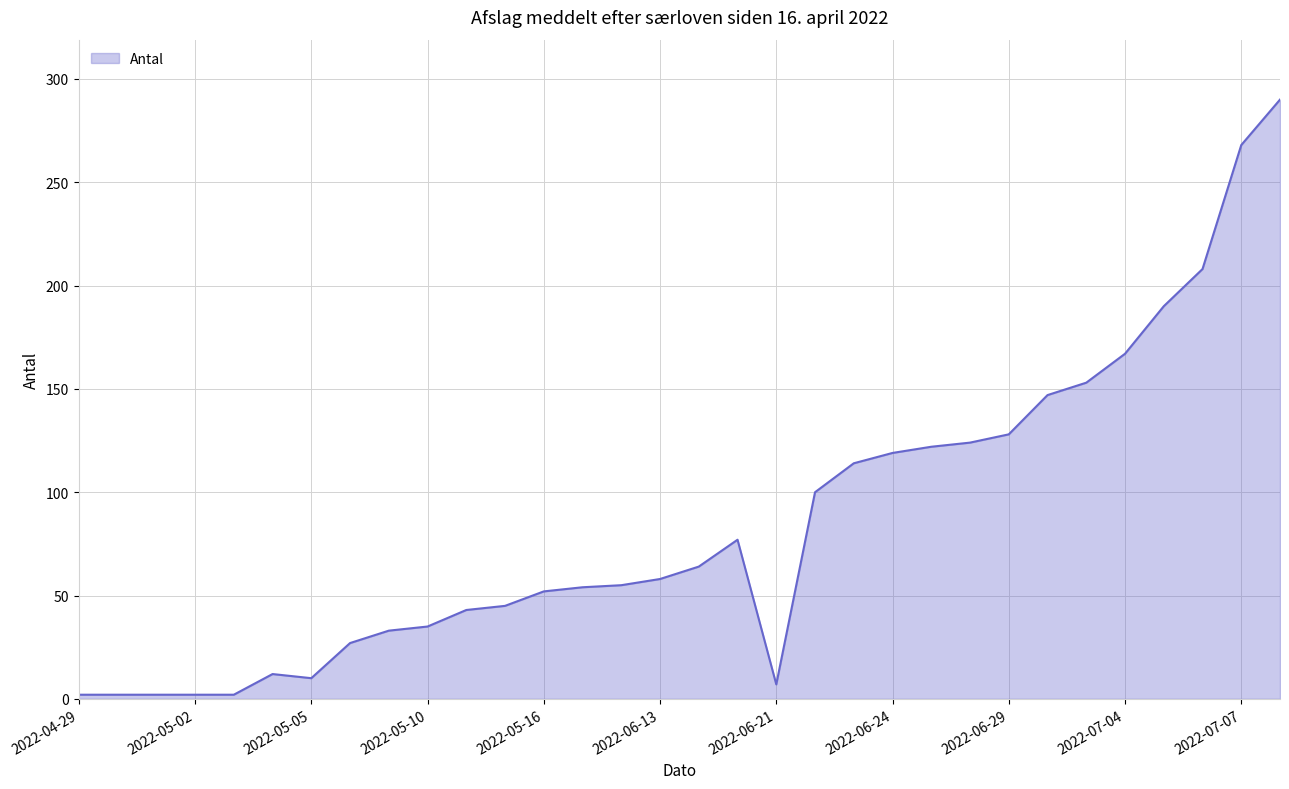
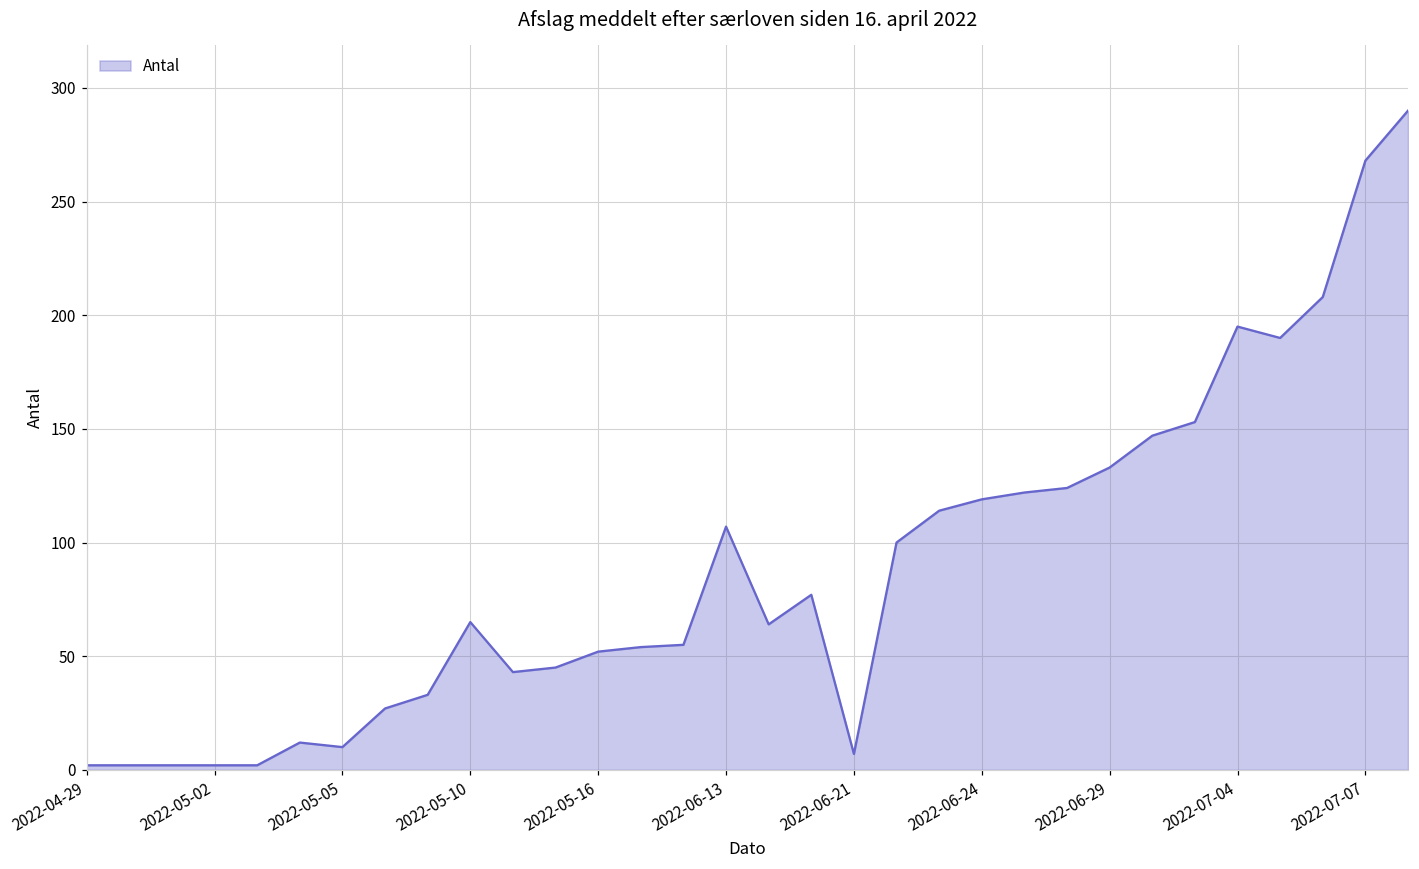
2022-05-10: 35 -> 65
2022-06-13: 58 -> 107
2022-06-29: 128 -> 133
2022-07-04: 167 -> 195
